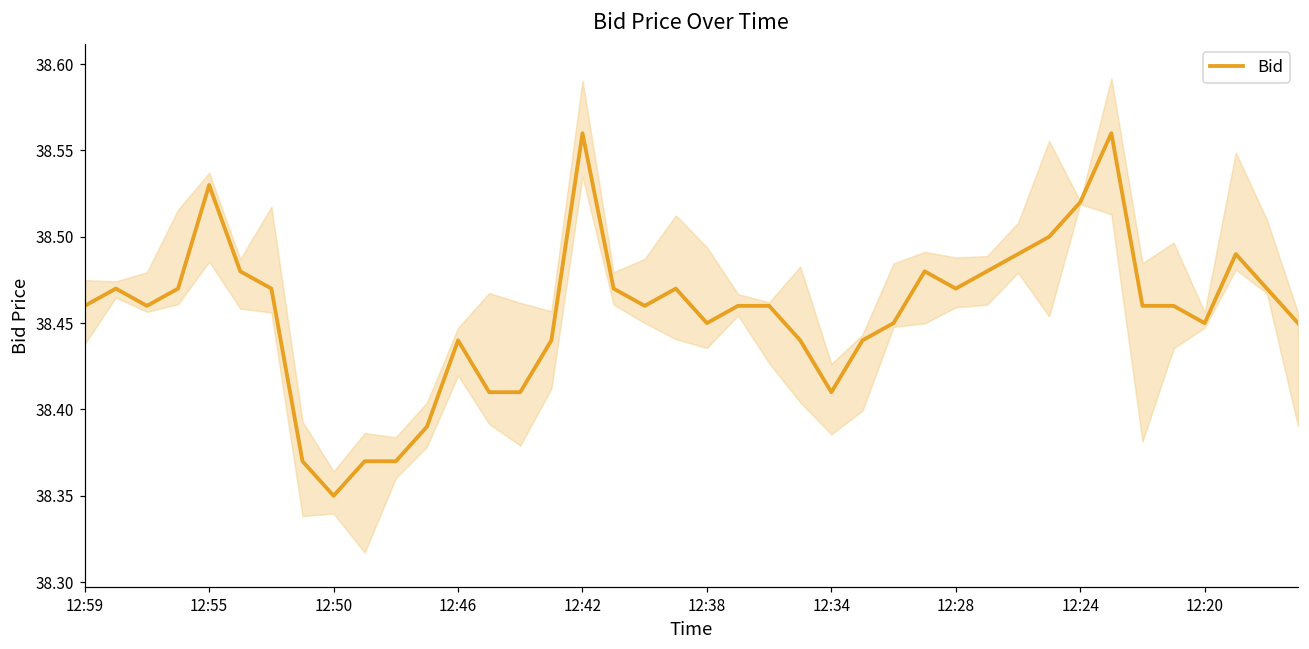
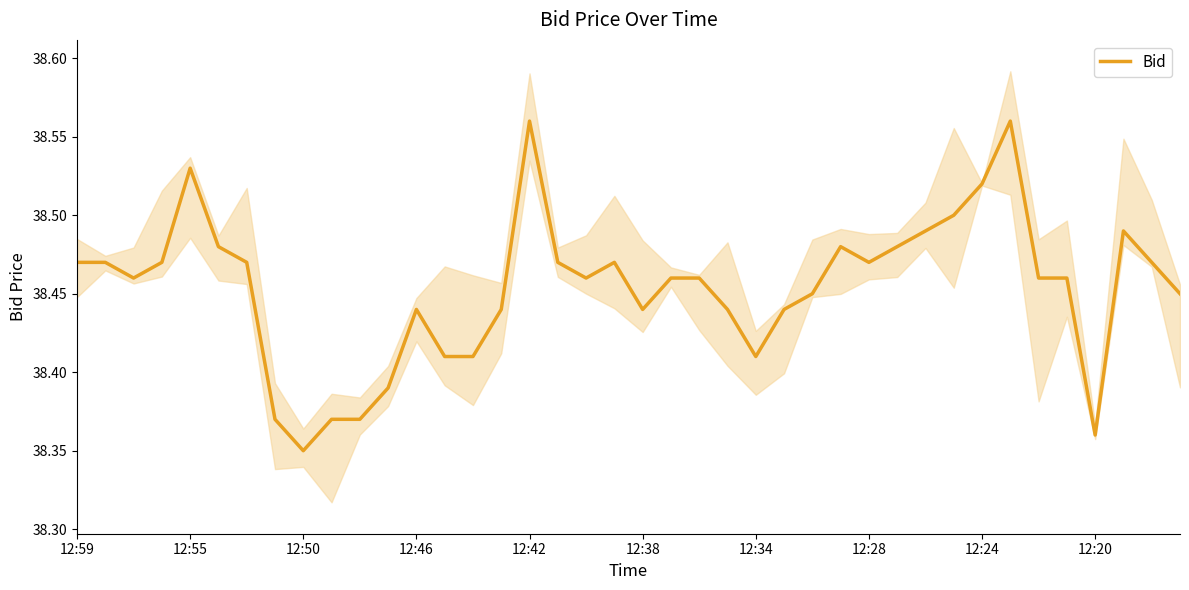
Bid, 12:59: 38.46 -> 38.47
Bid, 12:38: 38.45 -> 38.44
Bid, 12:20: 38.45 -> 38.36
